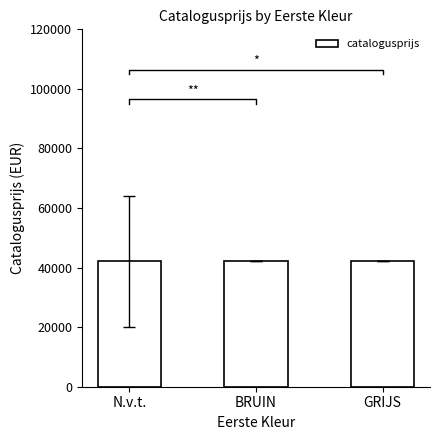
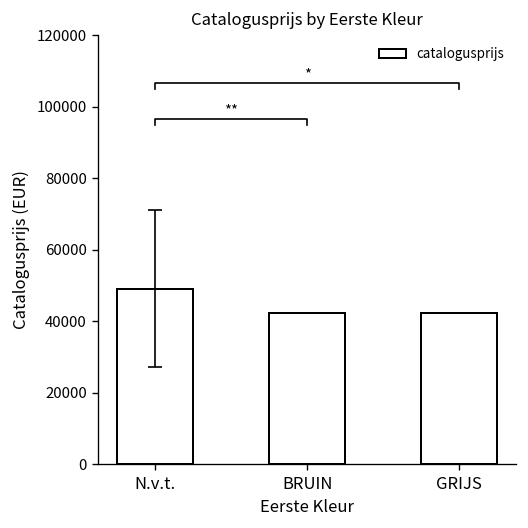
catalogusprijs, N.v.t.: 42000 -> 49000
